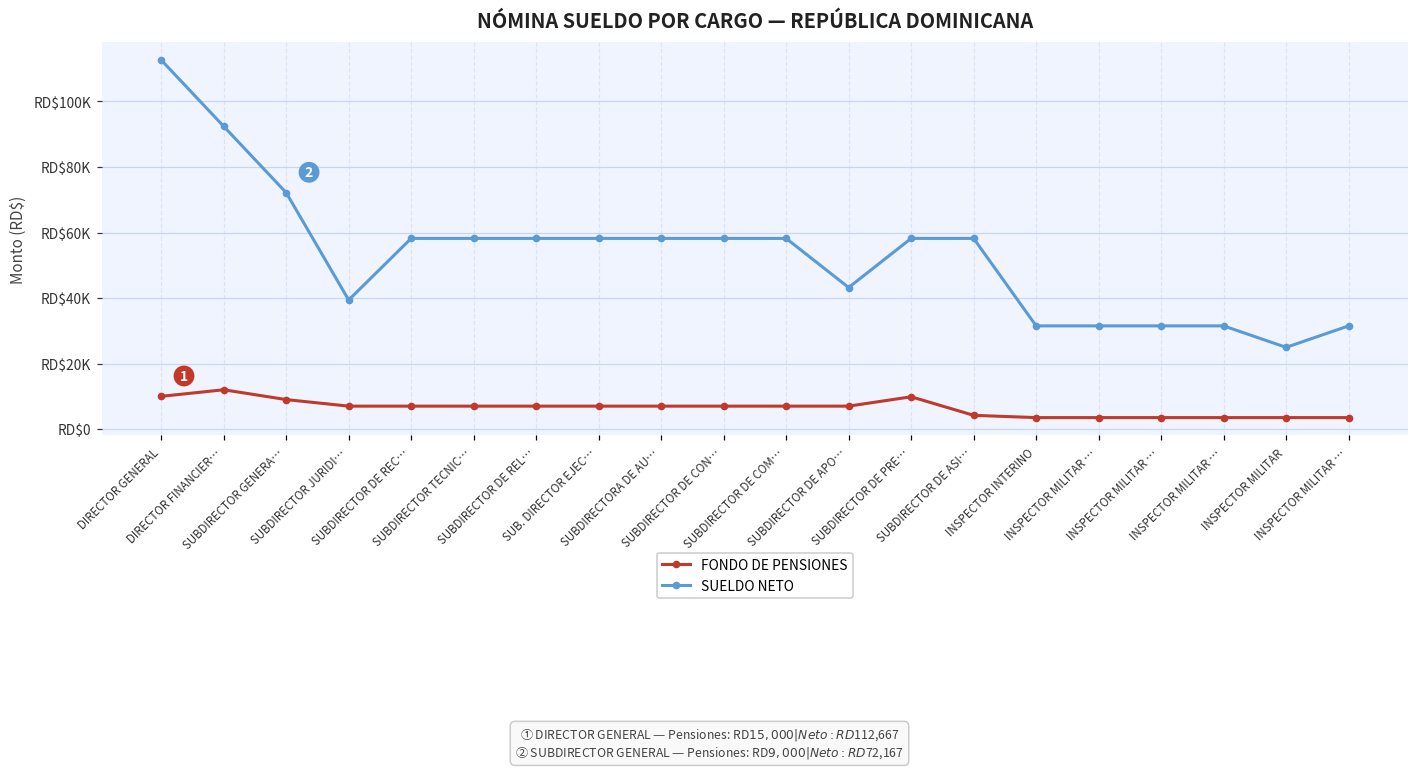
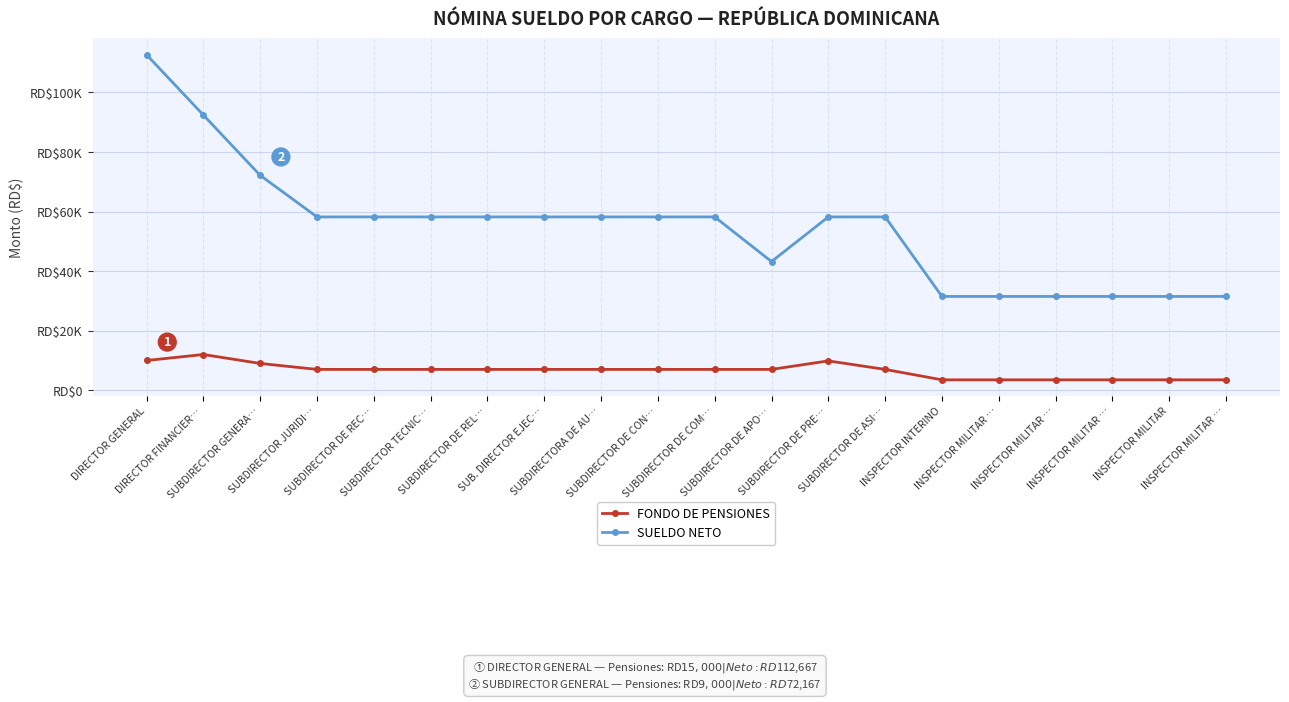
SUELDO NETO, SUBDIRECTOR JURIDI…: RD$39000 -> RD$58000
FONDO DE PENSIONES, SUBDIRECTOR DE ASI…: RD$4000 -> RD$7000
SUELDO NETO, INSPECTOR MILITAR: RD$25000 -> RD$32000
